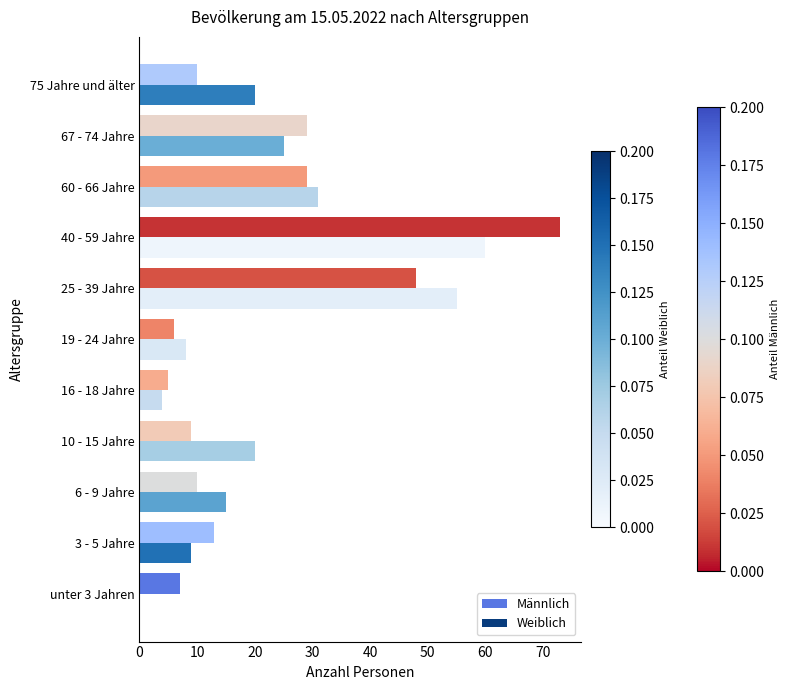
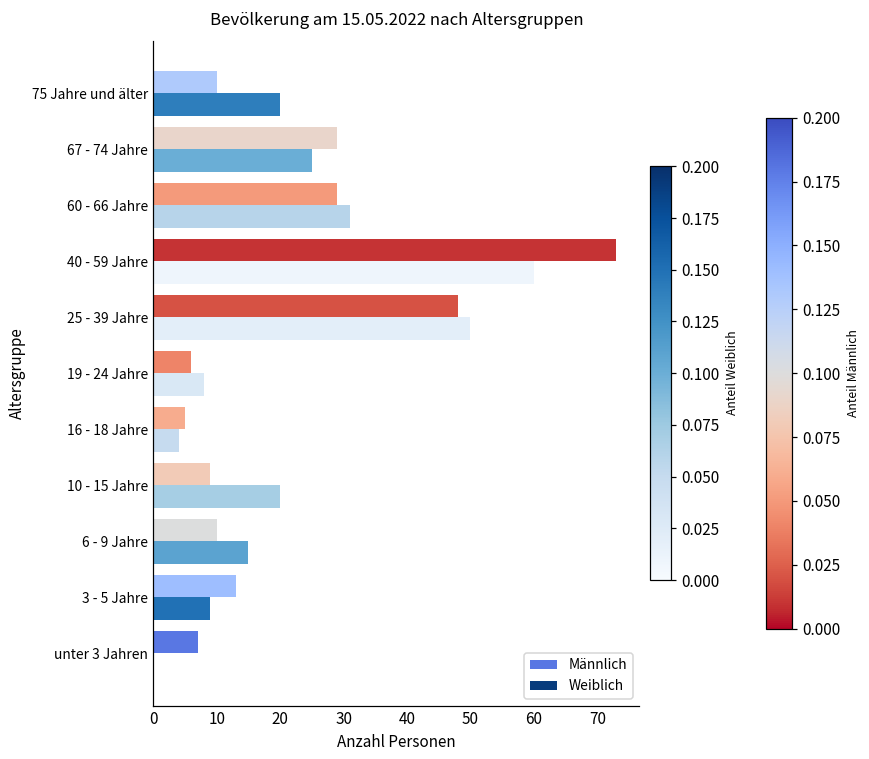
Weiblich, 25 - 39 Jahre: 55 -> 50
